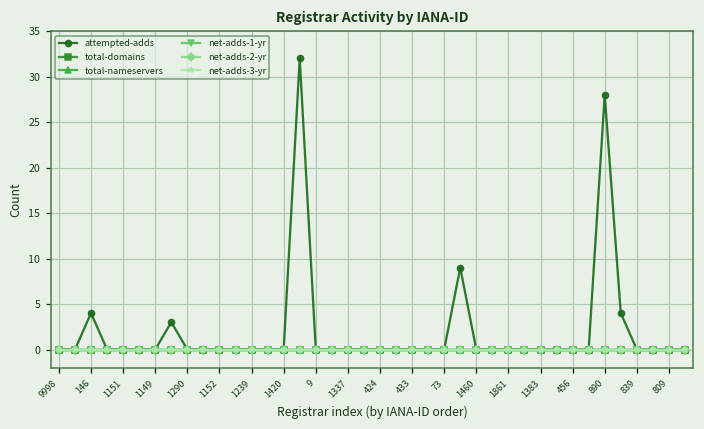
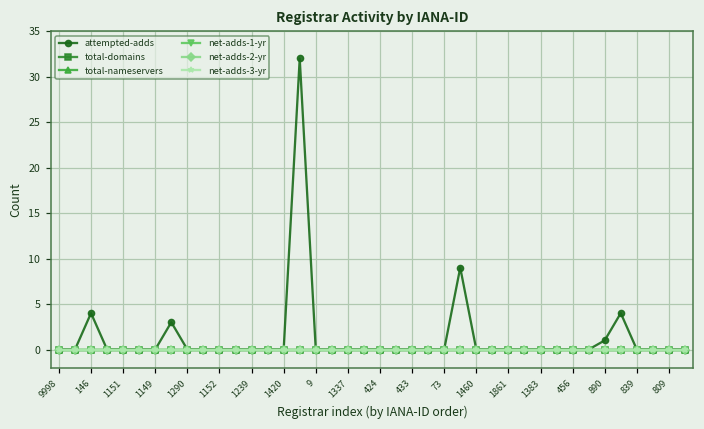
attempted-adds, 890: 28 -> 1
